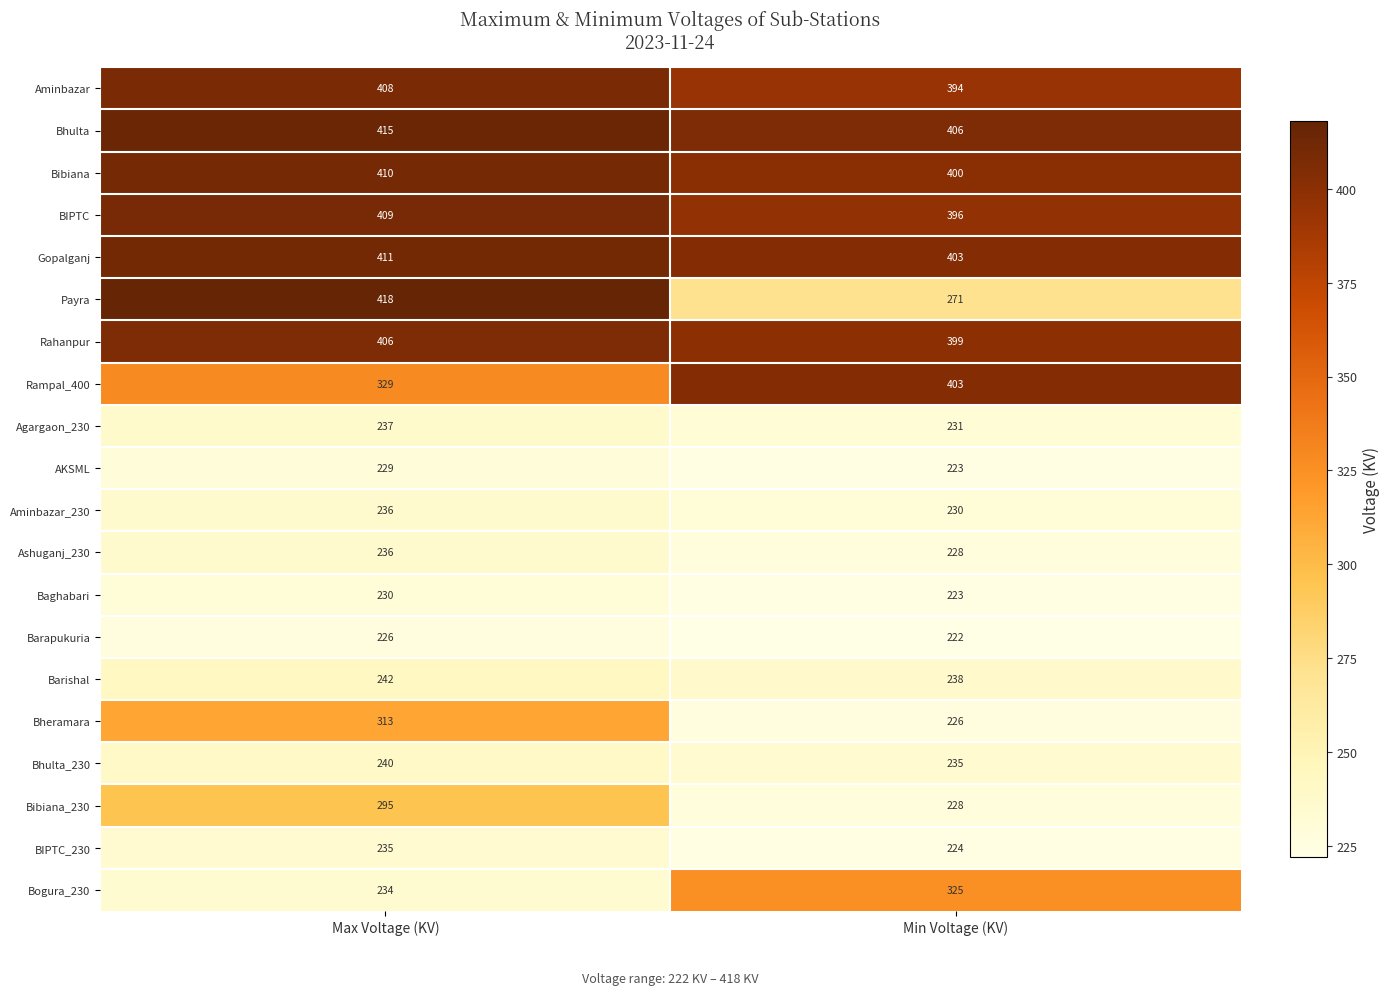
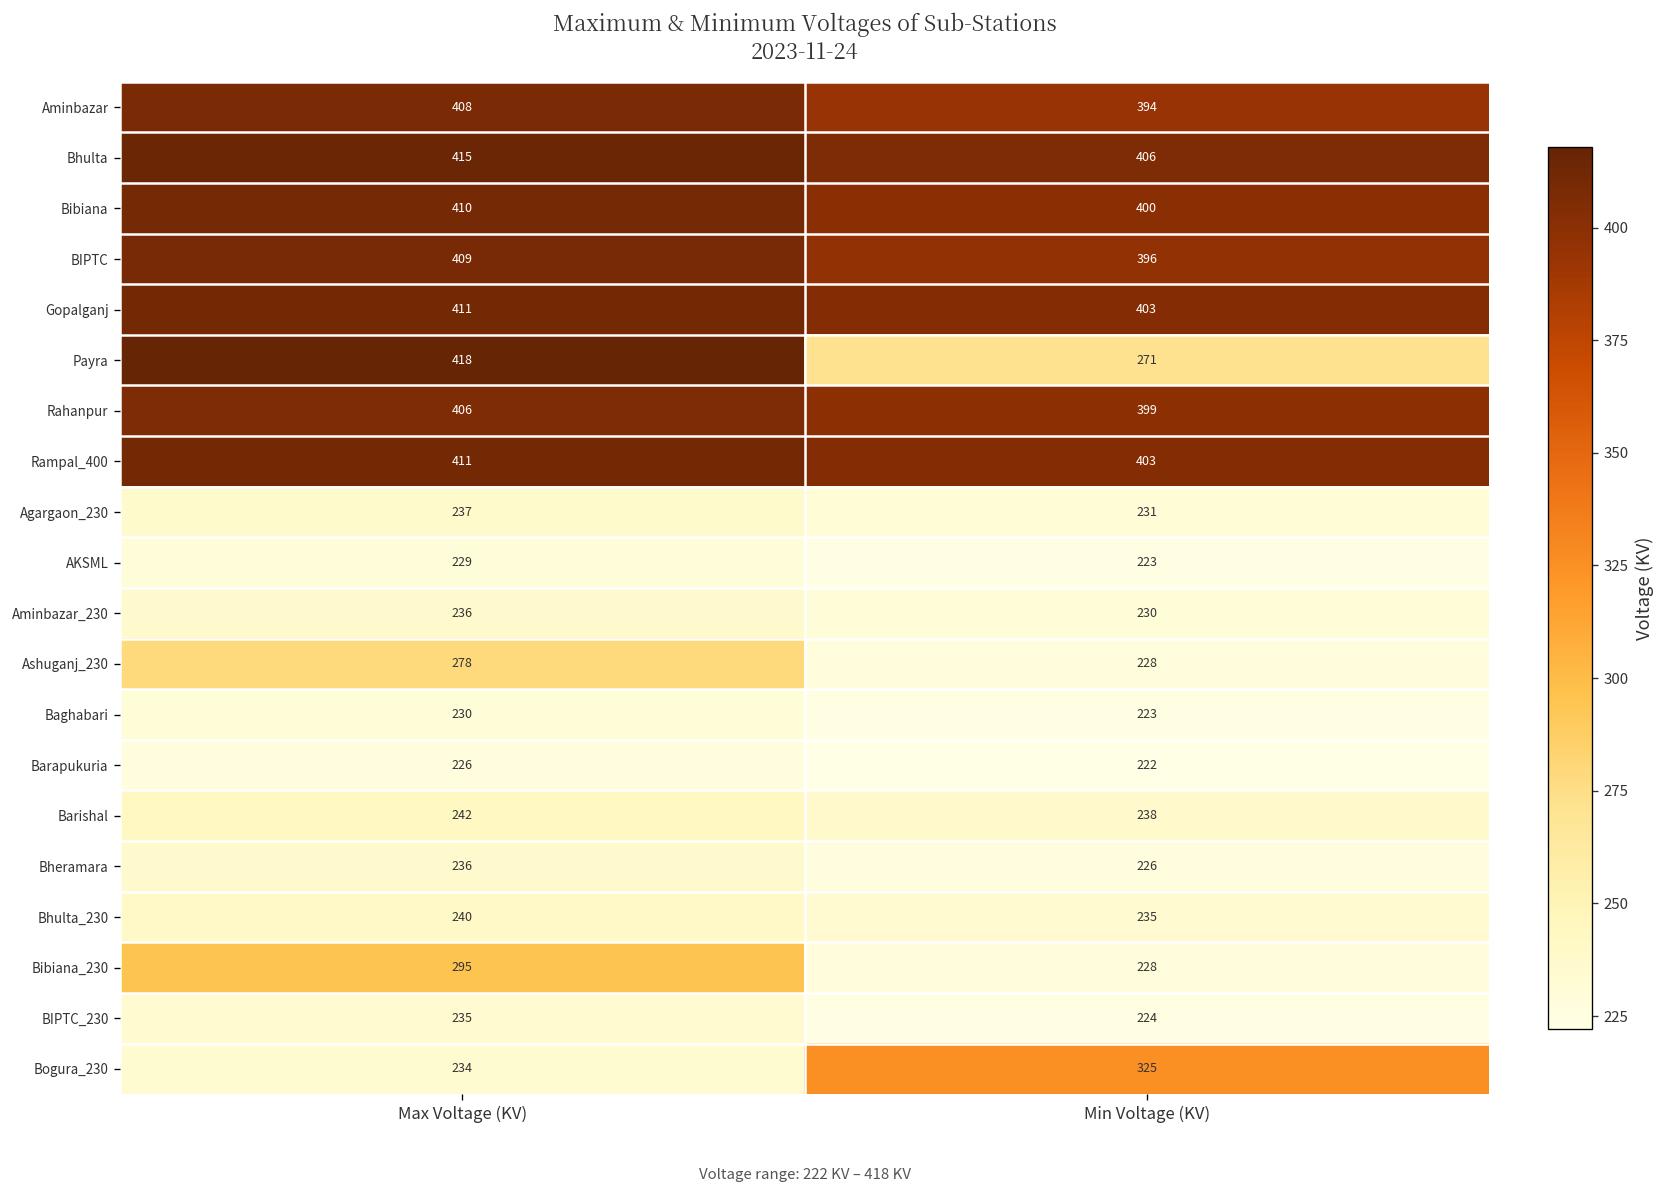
Rampal_400, Max Voltage (KV): 329 -> 411
Ashuganj_230, Max Voltage (KV): 236 -> 278
Bheramara, Max Voltage (KV): 313 -> 236
